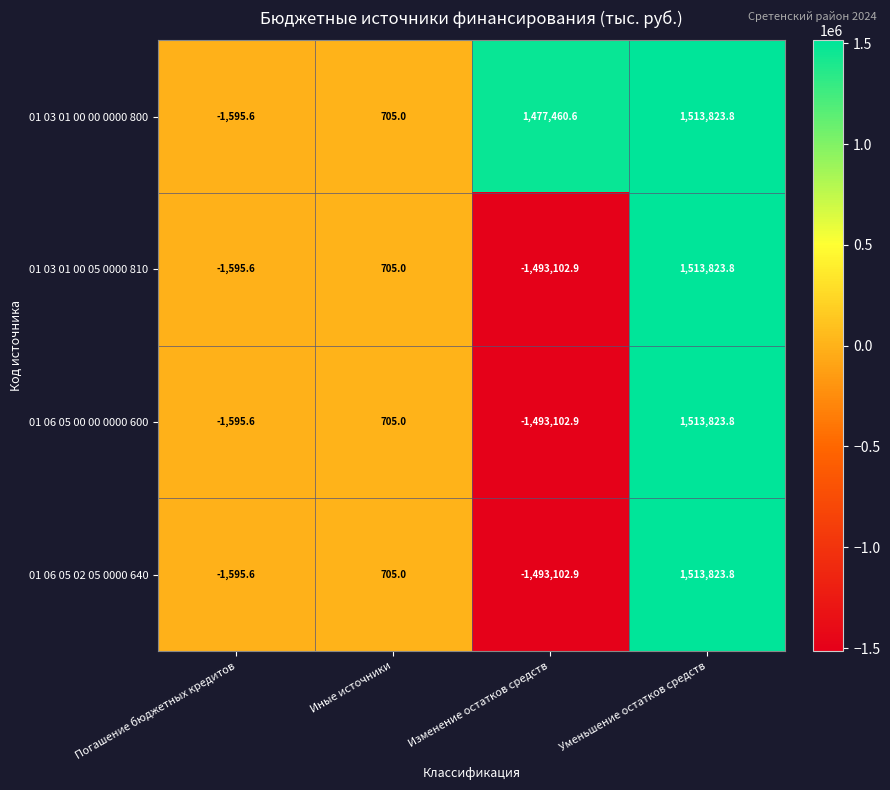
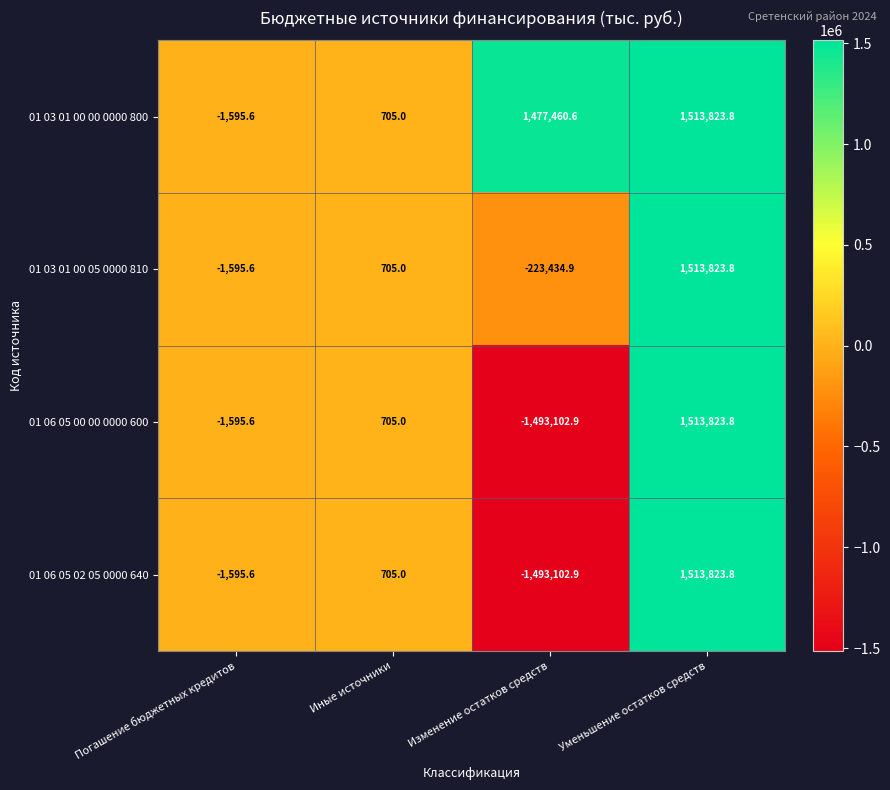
01 03 01 00 05 0000 810, Изменение остатков средств: -1,493,102.9 -> -223,434.9
